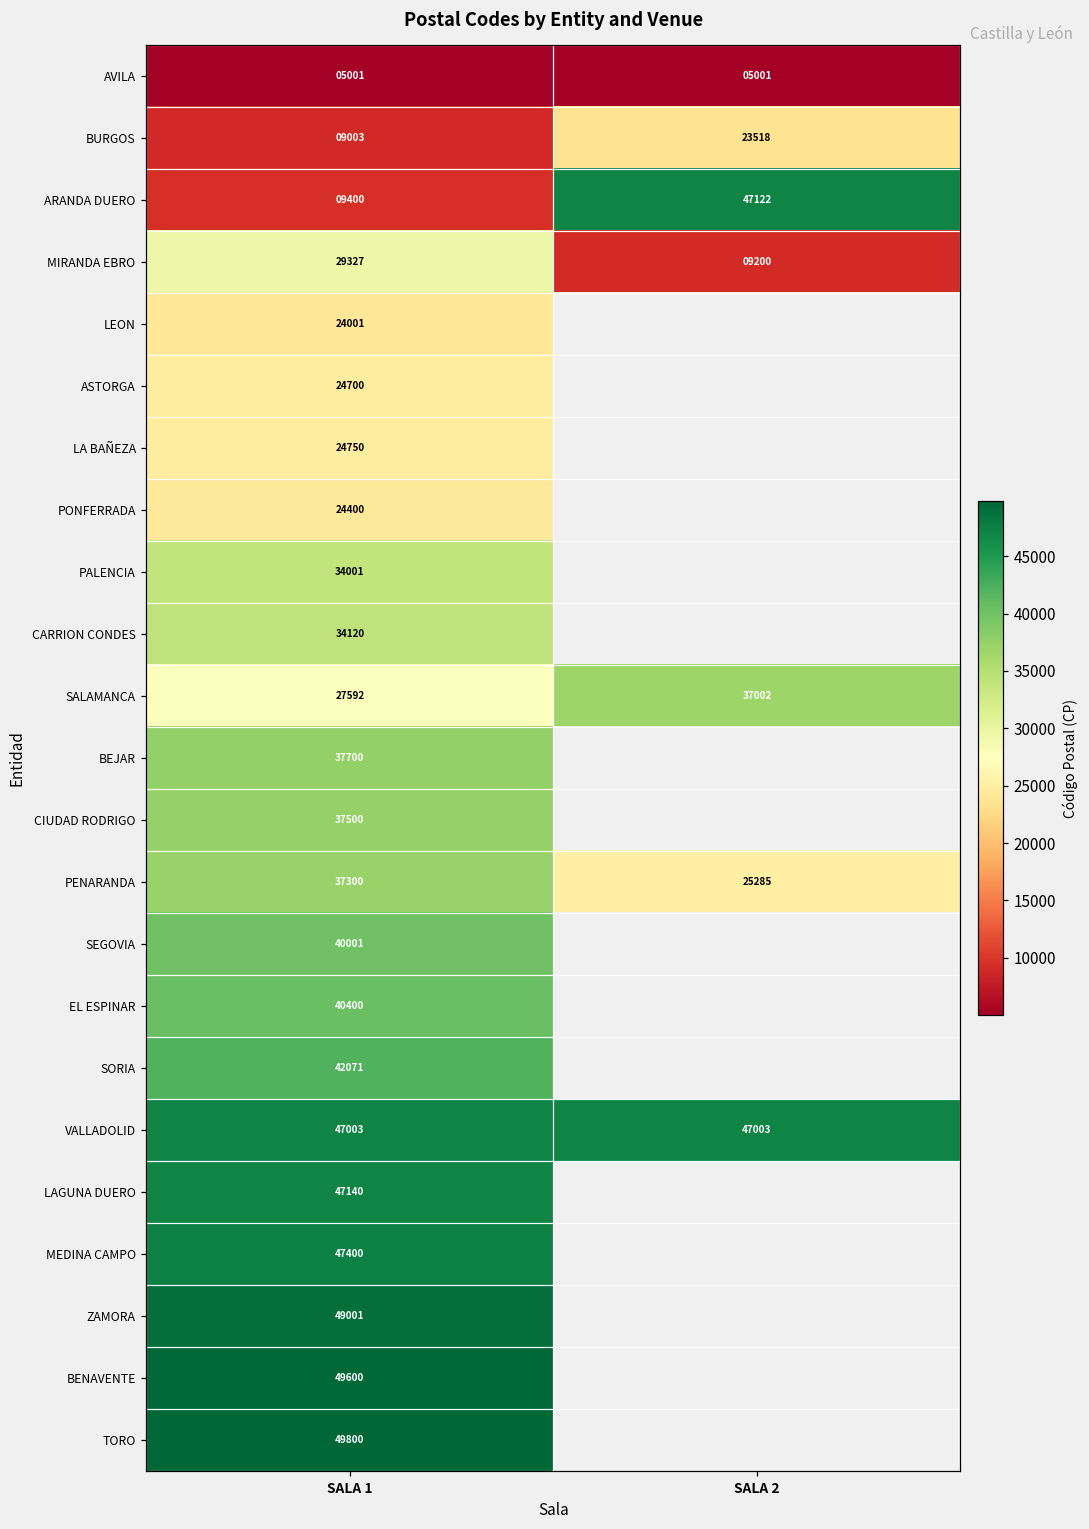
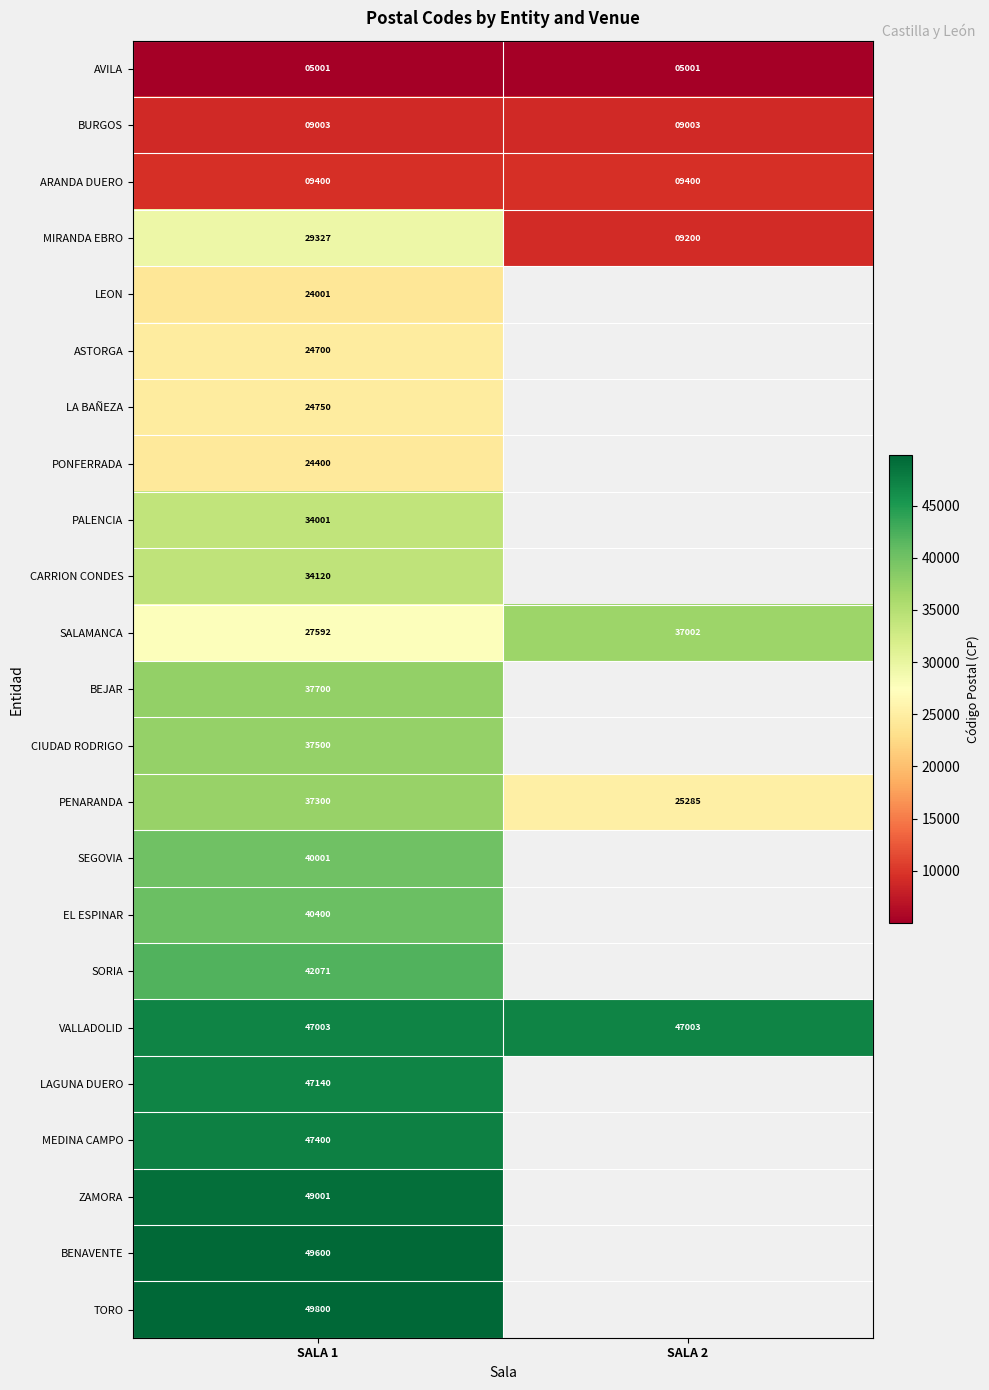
BURGOS, SALA 2: 23518 -> 09003
ARANDA DUERO, SALA 2: 47122 -> 09400
